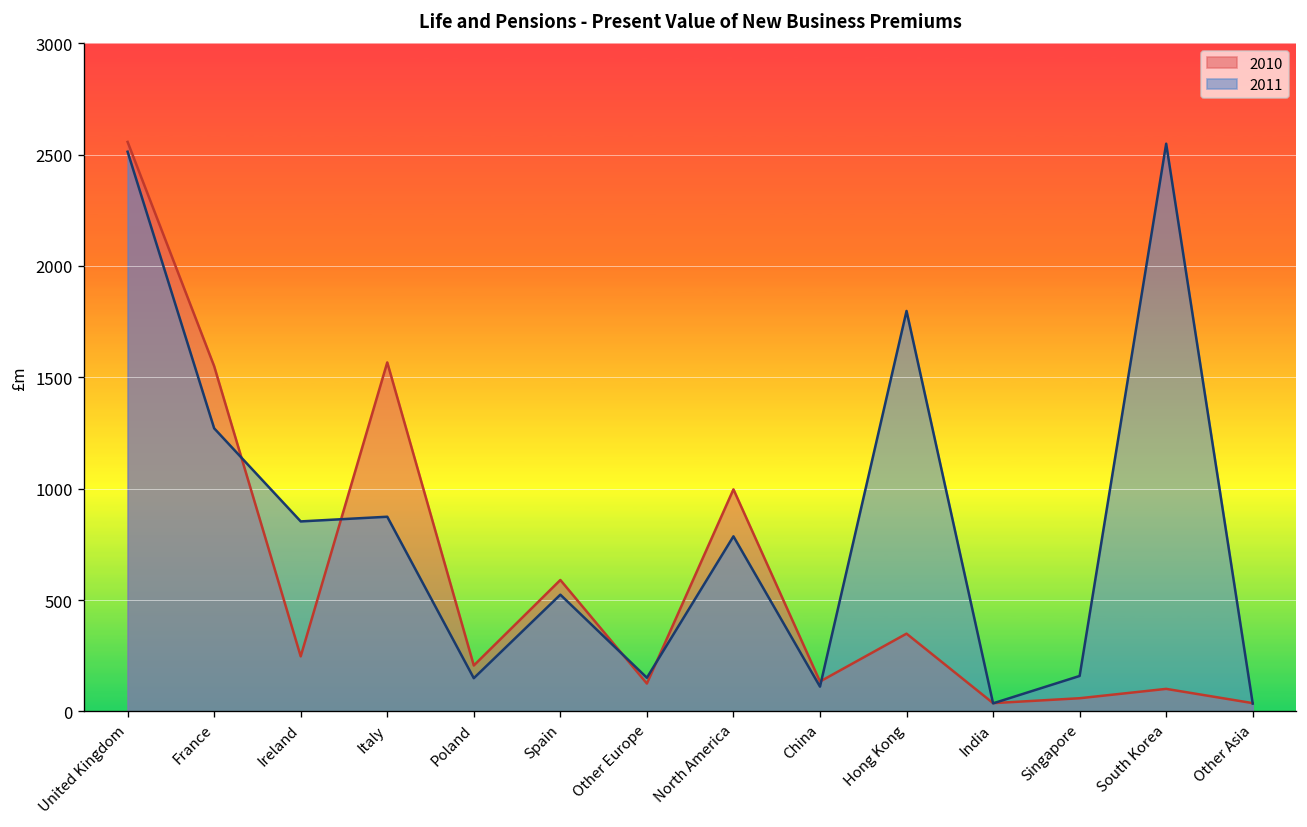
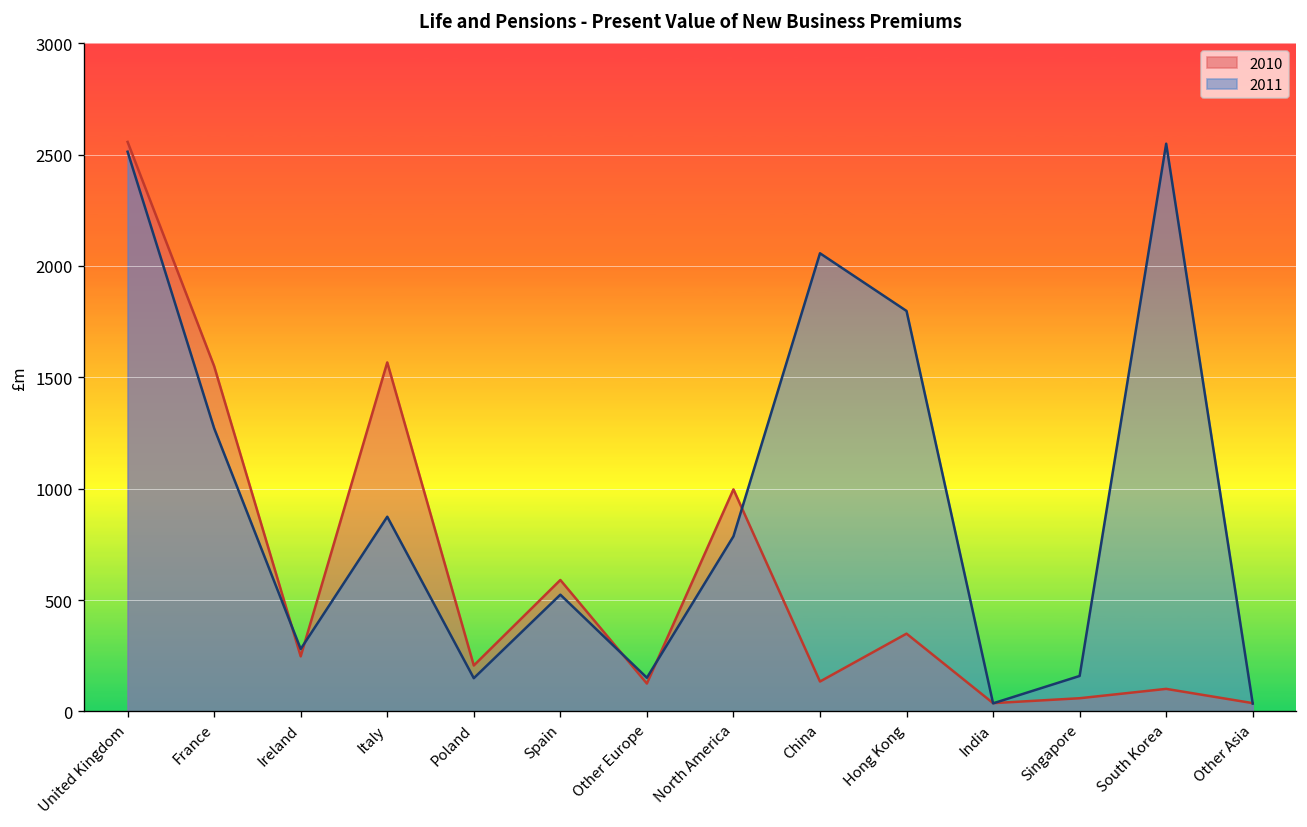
2011, Ireland: 850 -> 280
2011, China: 110 -> 2060
